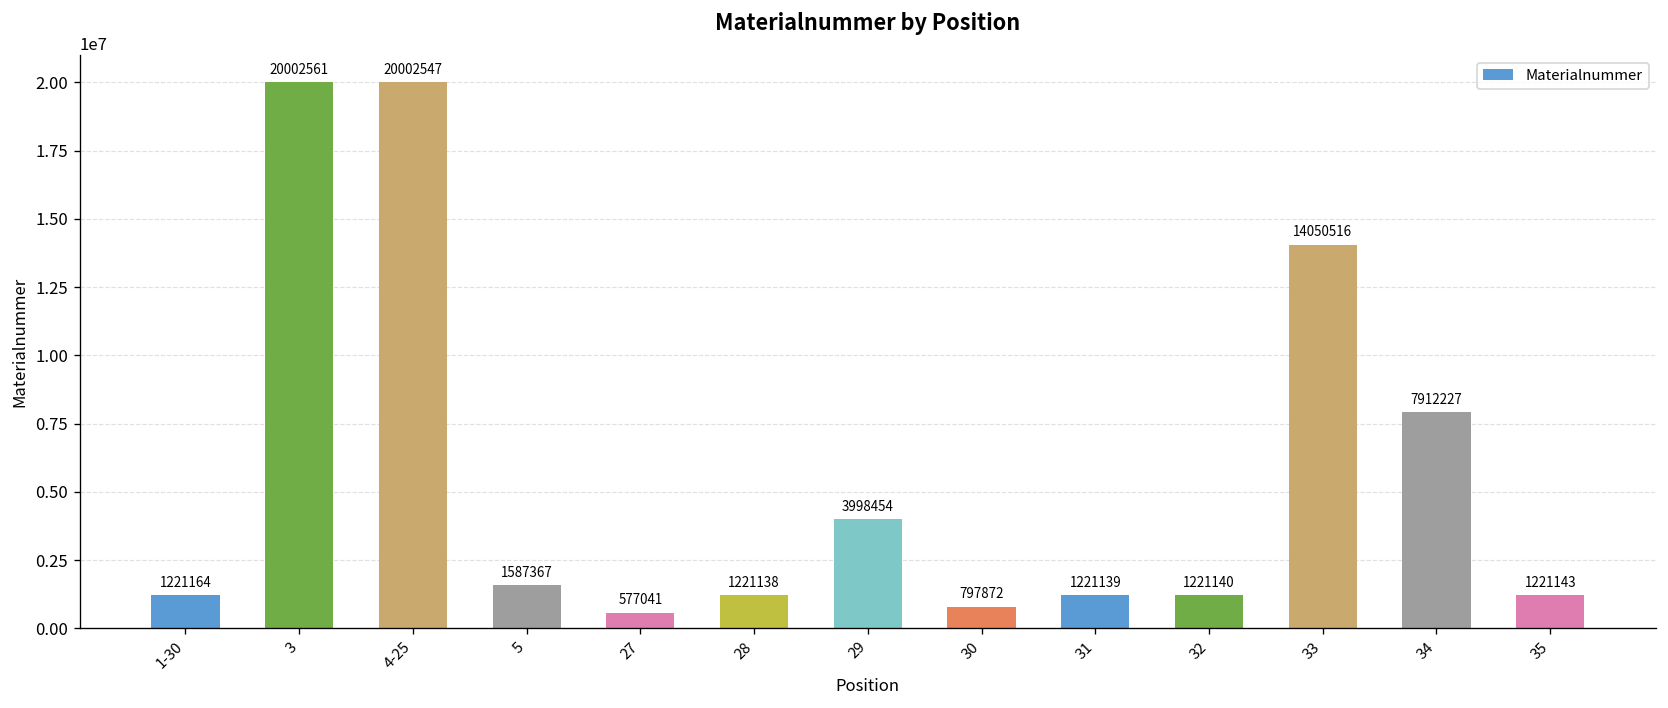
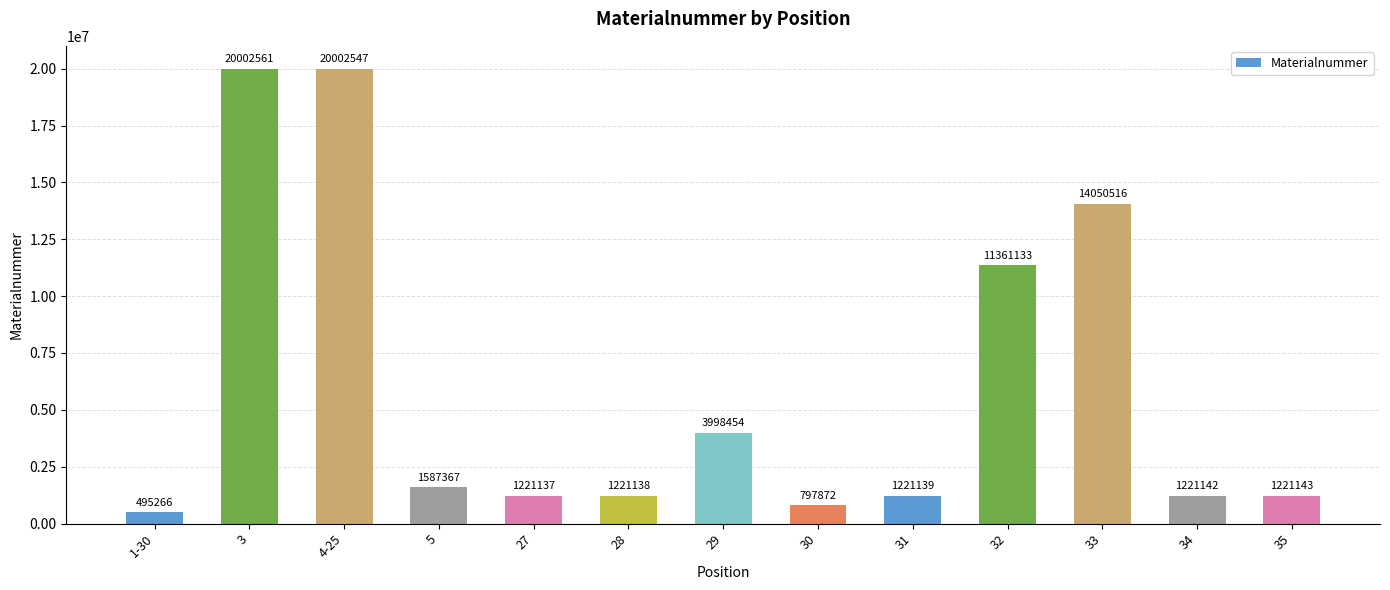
1-30: 1221164 -> 495266
27: 577041 -> 1221137
32: 1221140 -> 11361133
34: 7912227 -> 1221142
